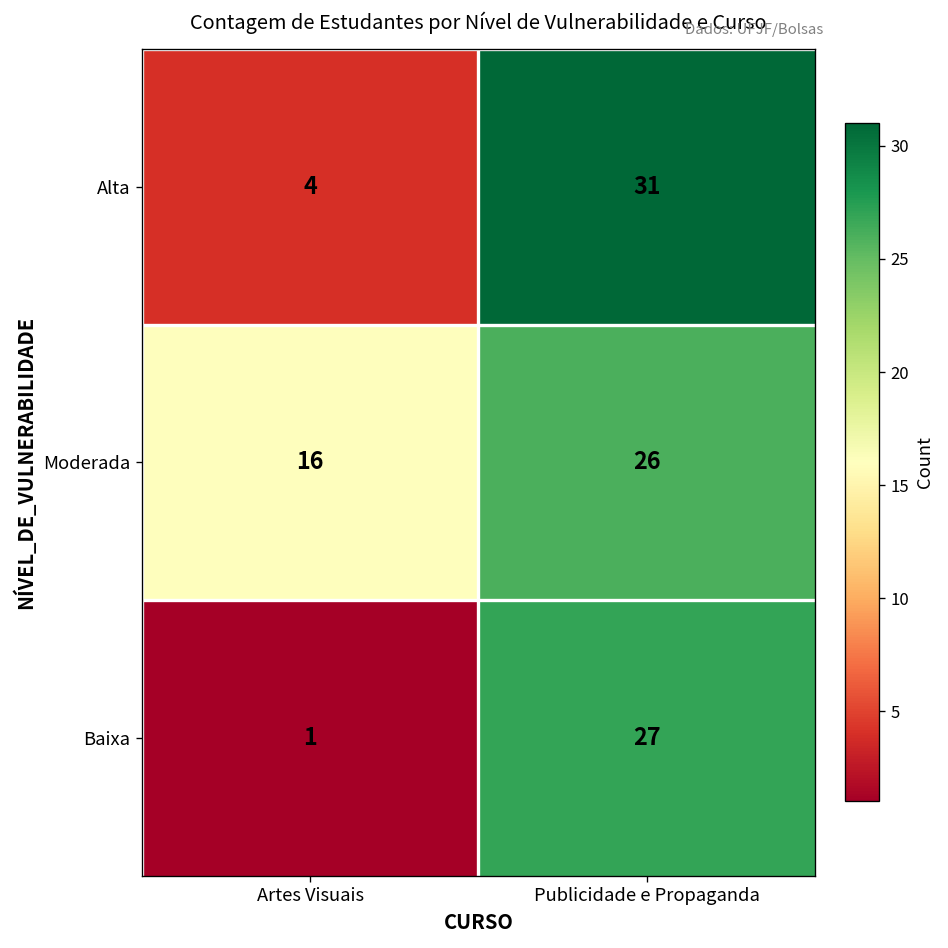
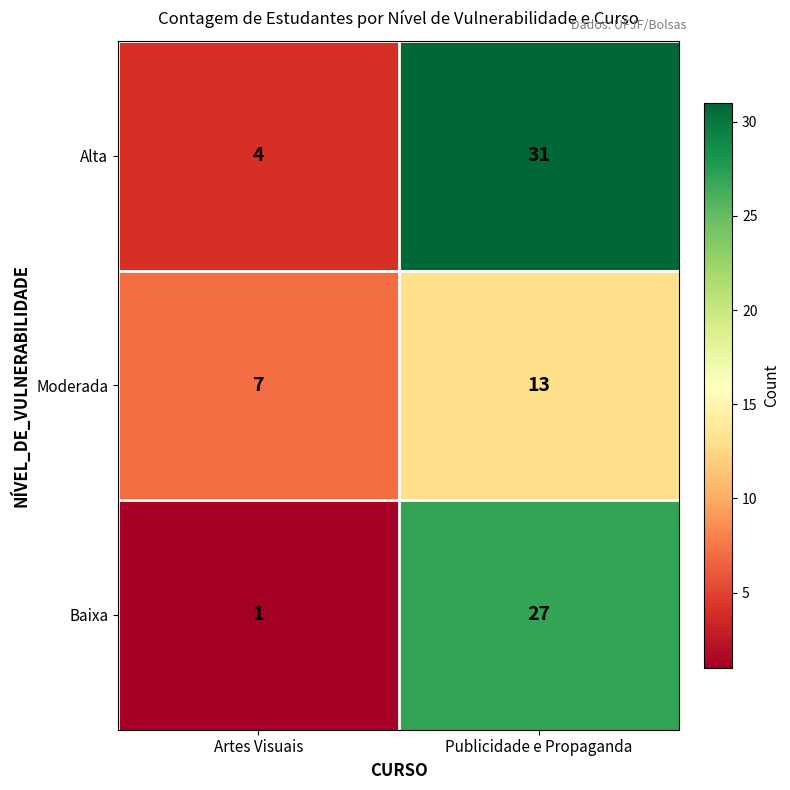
Moderada, Artes Visuais: 16 -> 7
Moderada, Publicidade e Propaganda: 26 -> 13
